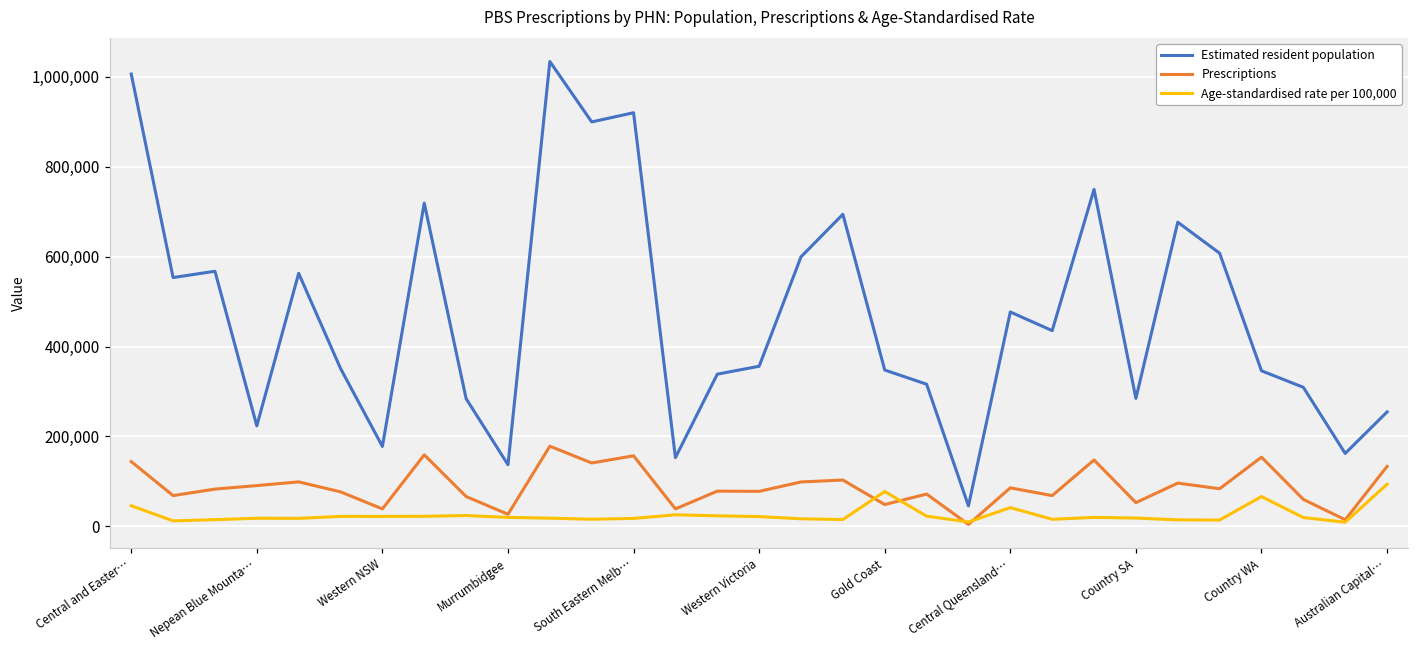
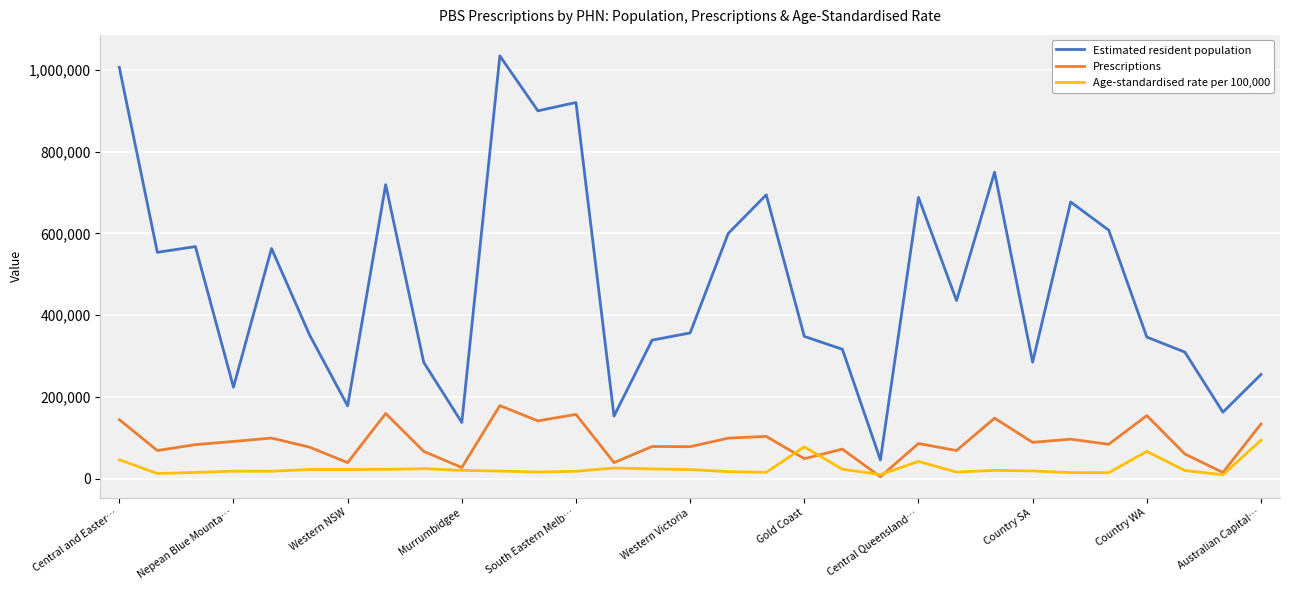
Estimated resident population, Central Queensland…: 480,000 -> 690,000
Prescriptions, Country SA: 50,000 -> 90,000
